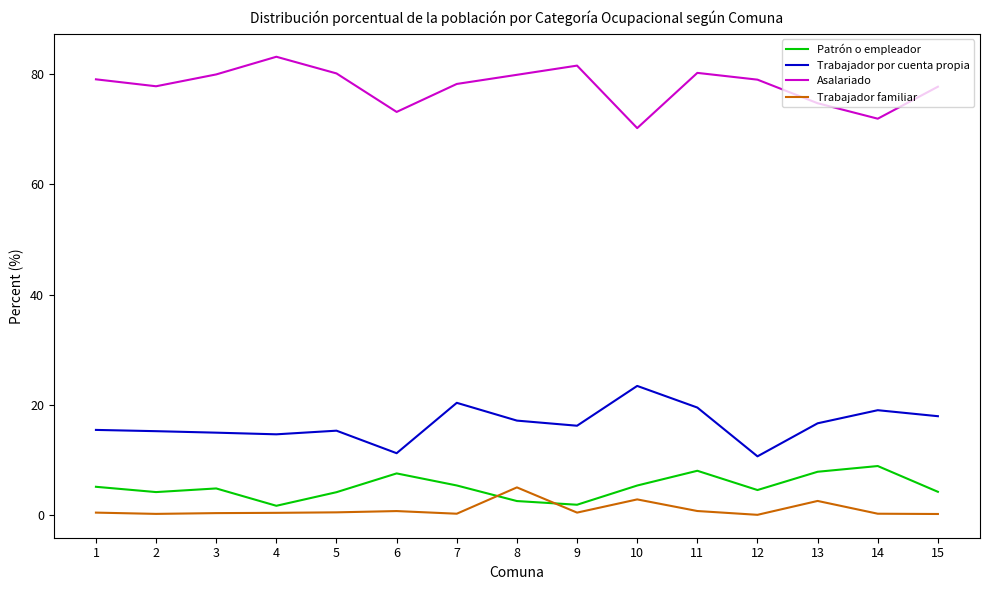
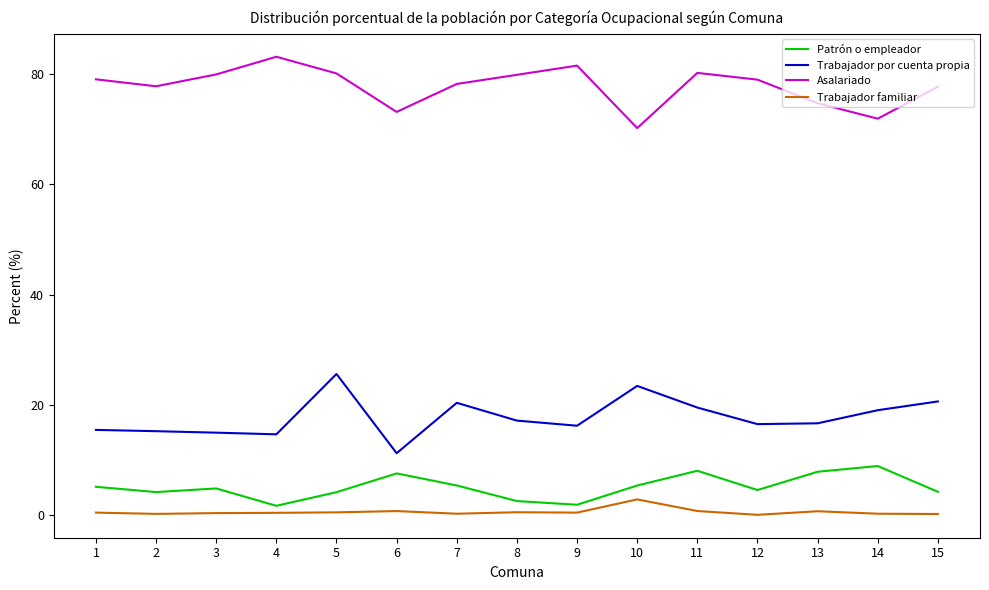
Trabajador por cuenta propia, 5: 15 -> 26
Trabajador familiar, 8: 5 -> 0
Trabajador por cuenta propia, 12: 11 -> 16
Trabajador familiar, 13: 3 -> 1
Trabajador por cuenta propia, 15: 18 -> 21
